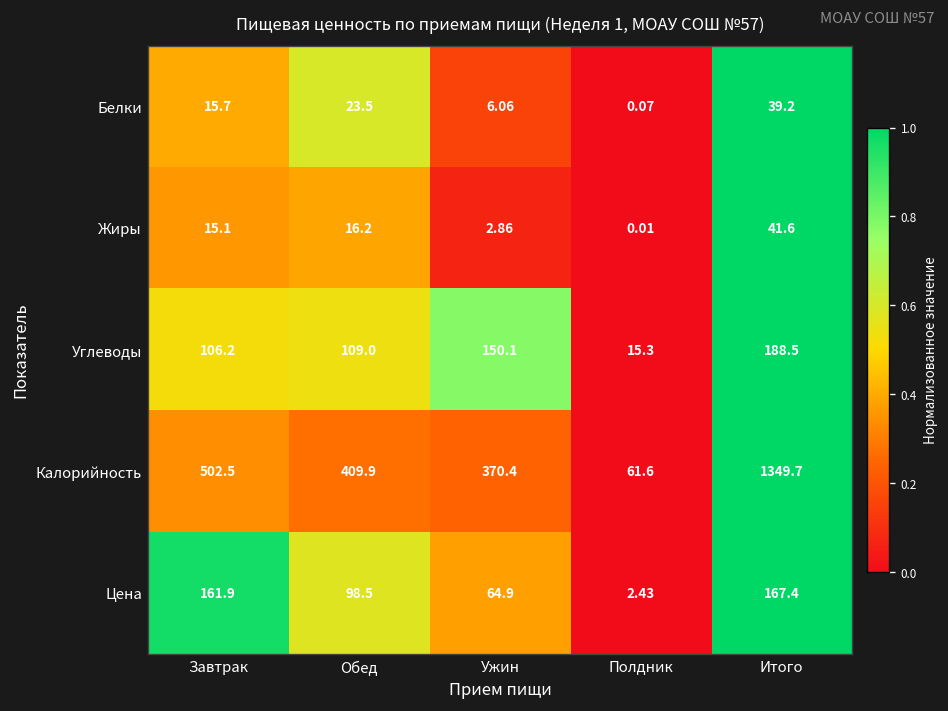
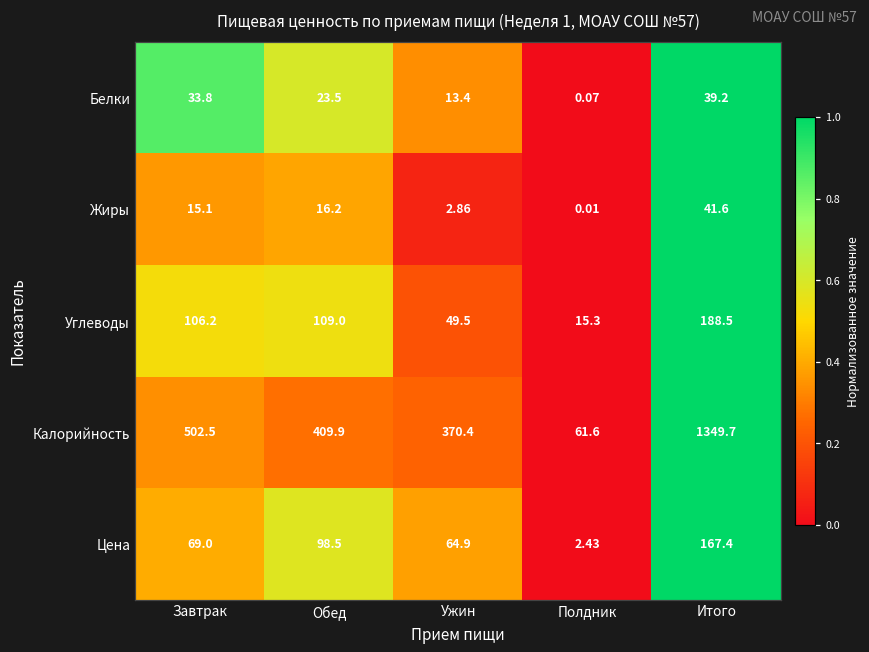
Белки, Завтрак: 15.7 -> 33.8
Белки, Ужин: 6.06 -> 13.4
Углеводы, Ужин: 150.1 -> 49.5
Цена, Завтрак: 161.9 -> 69.0
